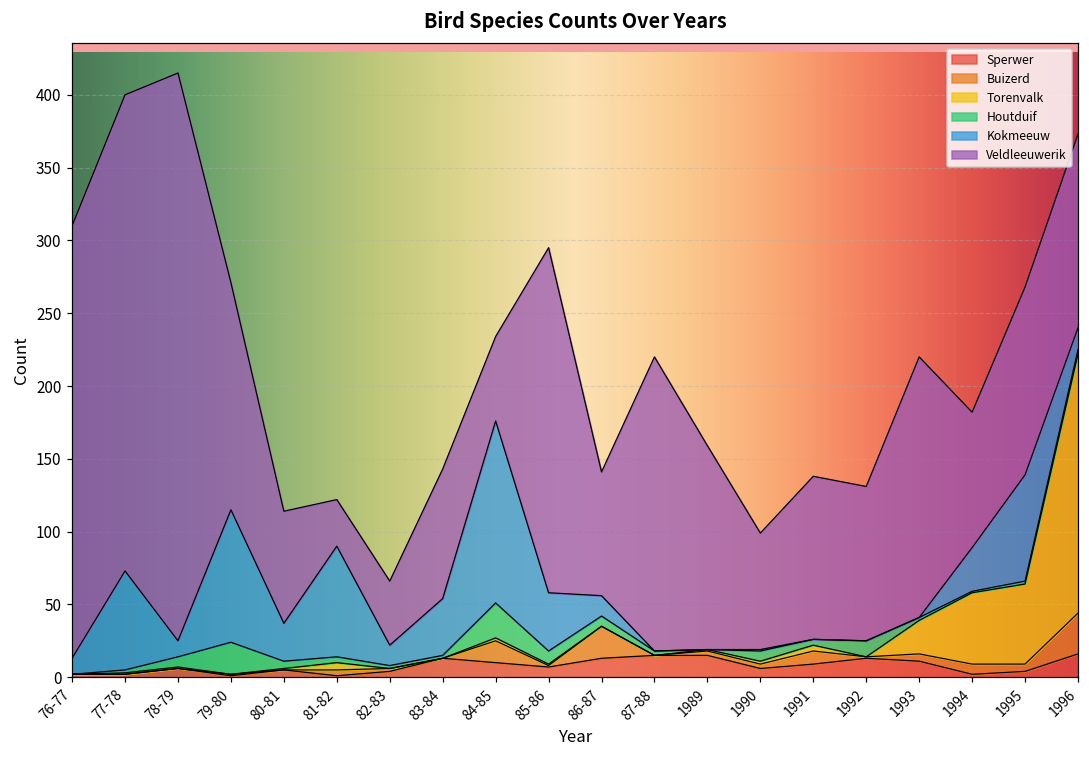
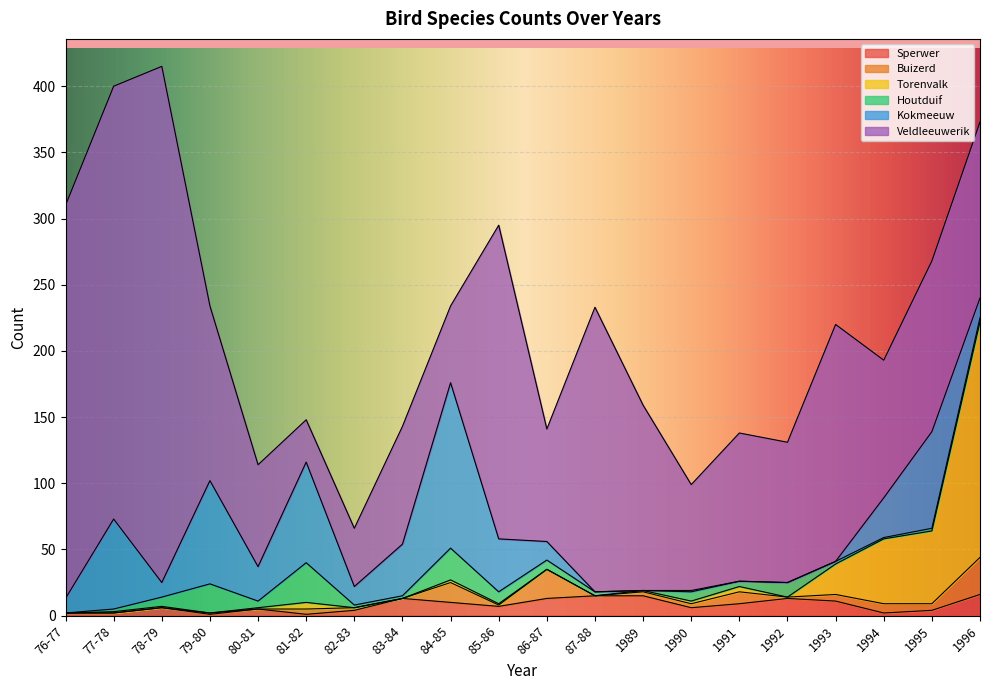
Kokmeeuw, 79-80: 91 -> 78
Veldleeuwerik, 79-80: 156 -> 132
Houtduif, 81-82: 4 -> 30
Veldleeuwerik, 87-88: 202 -> 215
Veldleeuwerik, 1994: 93 -> 104
